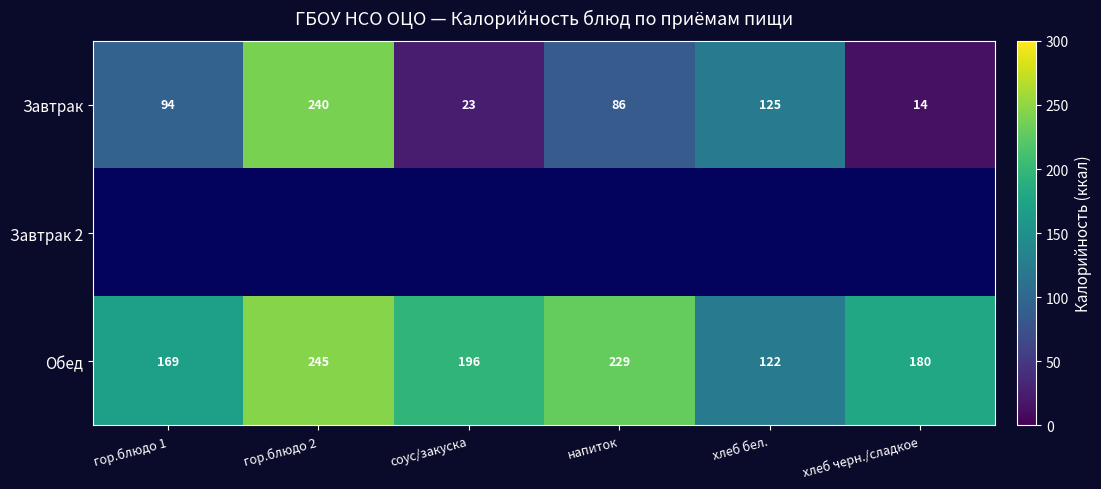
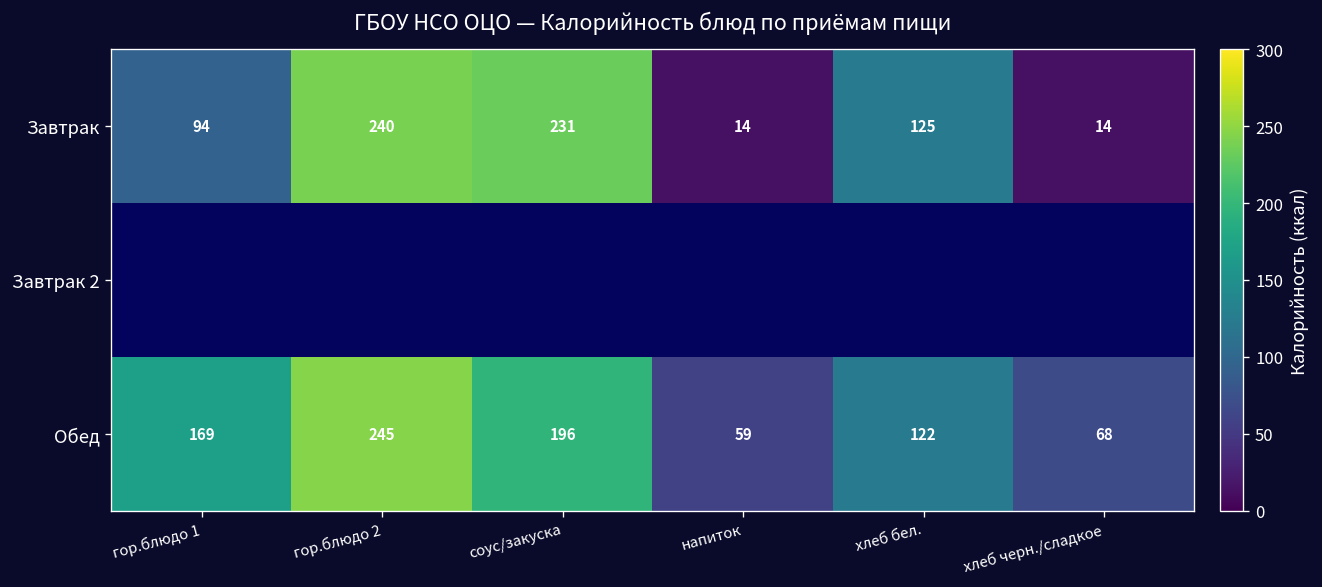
Завтрак, соус/закуска: 23 -> 231
Завтрак, напиток: 86 -> 14
Обед, напиток: 229 -> 59
Обед, хлеб черн./сладкое: 180 -> 68
